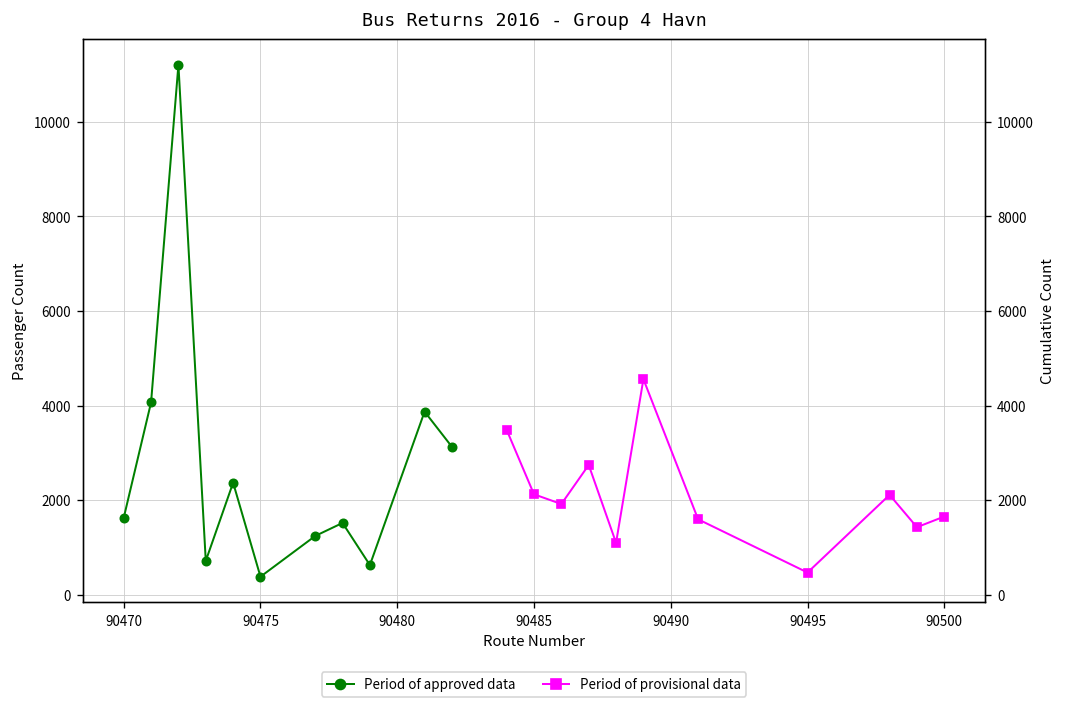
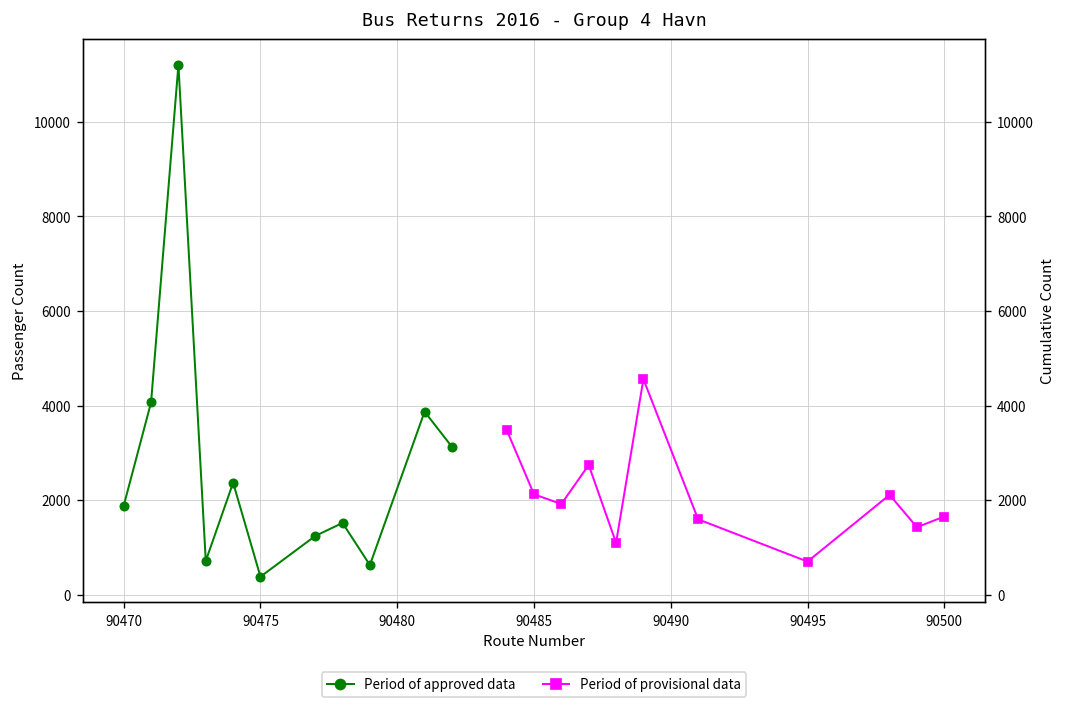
Period of approved data, 90470: 1600 -> 1900
Period of provisional data, 90495: 500 -> 700
